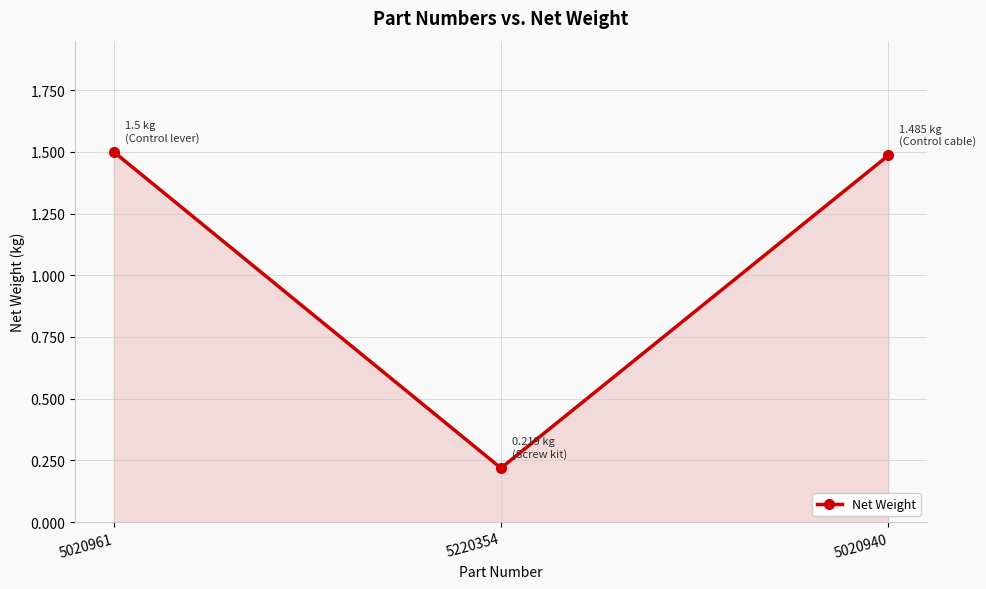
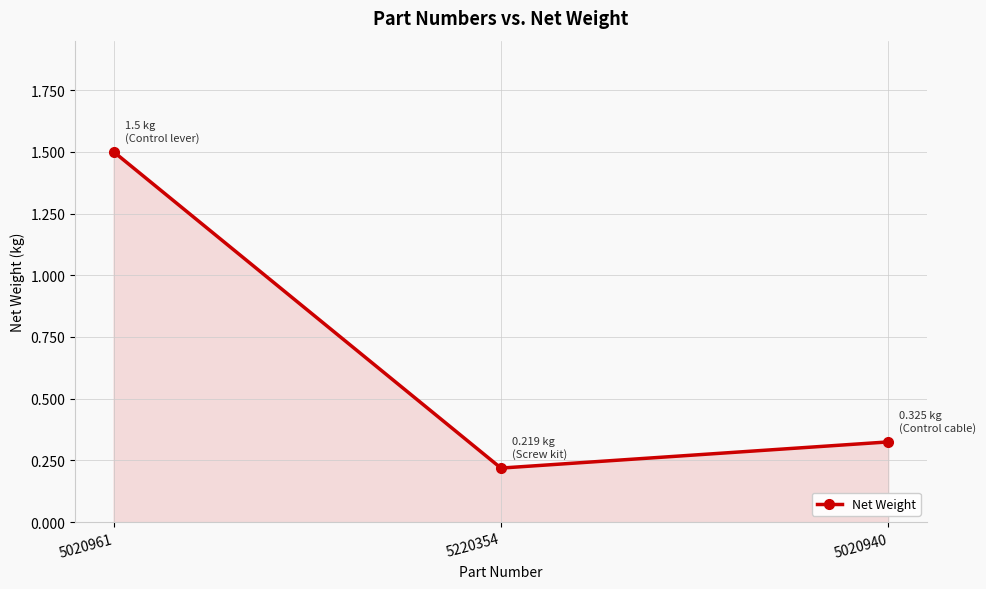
5020940: 1.485 -> 0.325
